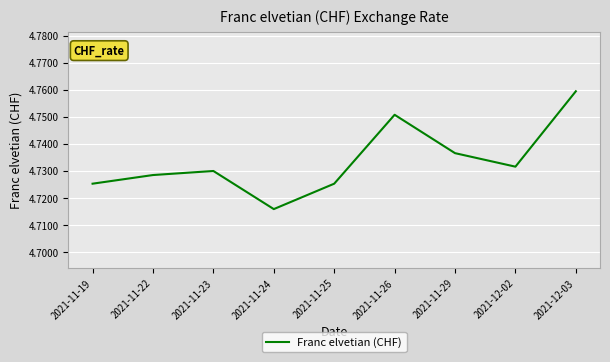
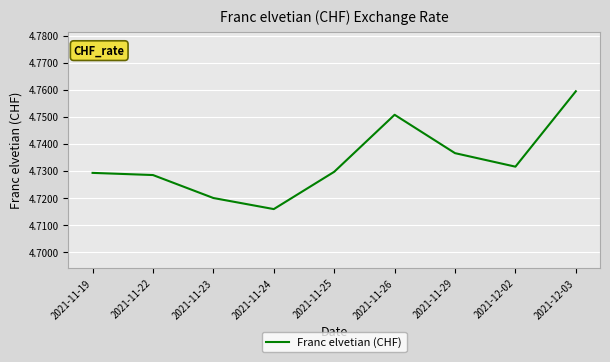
2021-11-19: 4.725 -> 4.729
2021-11-23: 4.73 -> 4.72
2021-11-25: 4.725 -> 4.730
